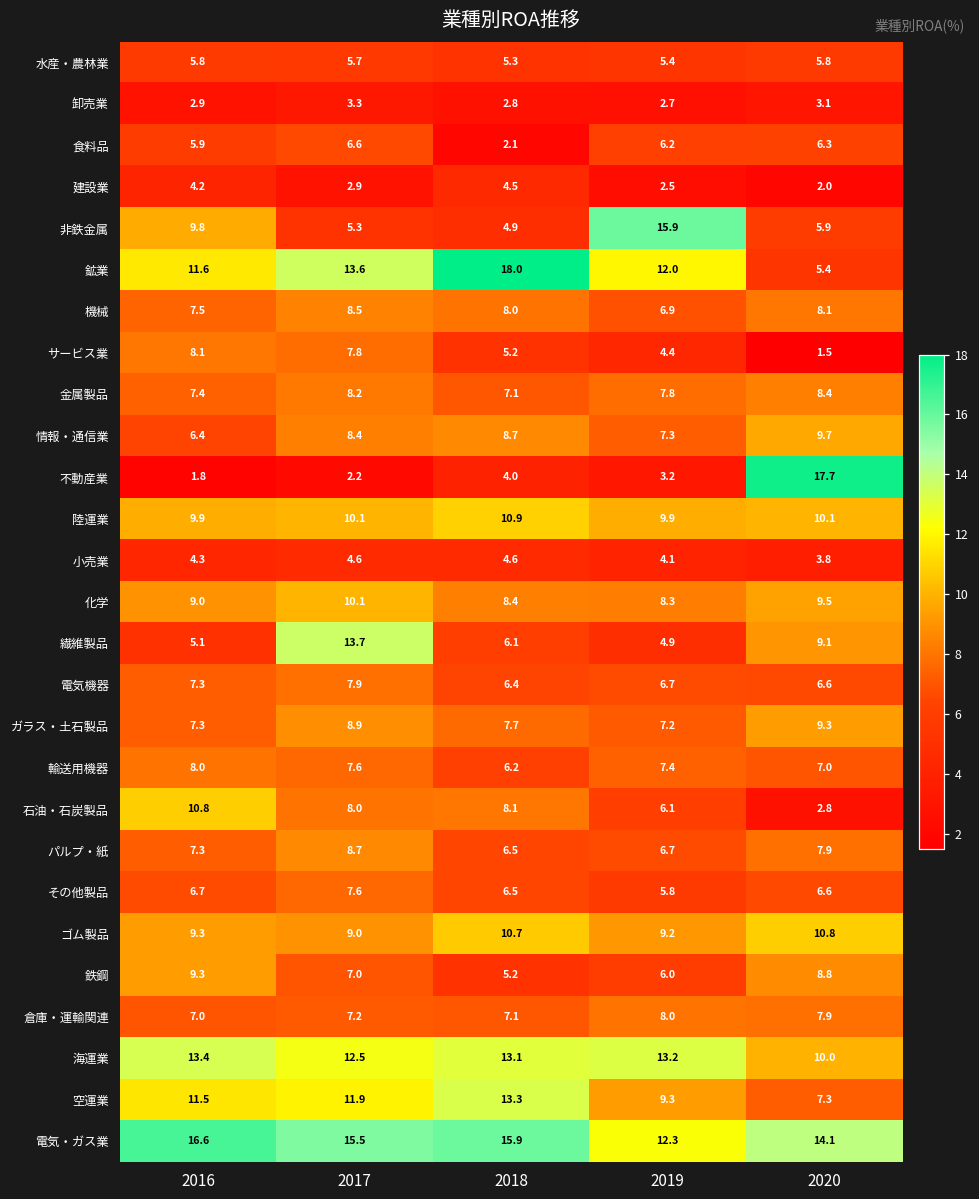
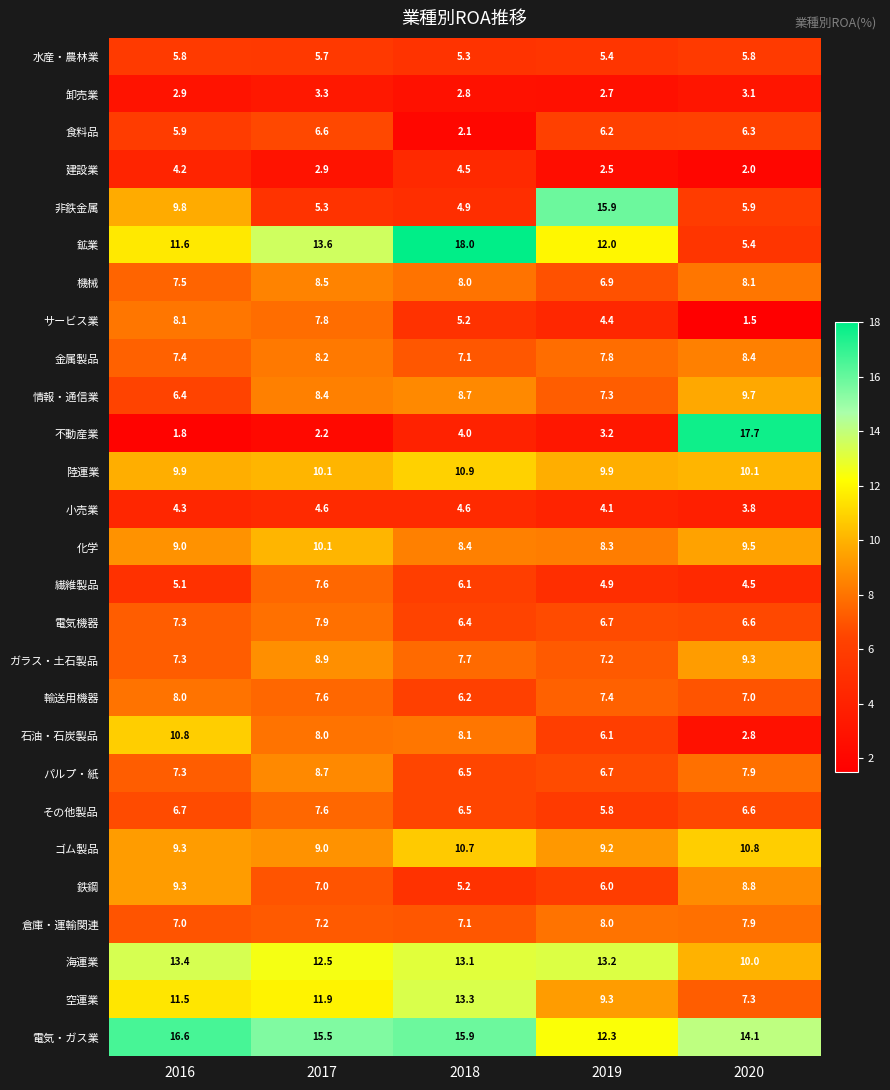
繊維製品, 2017: 13.7 -> 7.6
繊維製品, 2020: 9.1 -> 4.5
